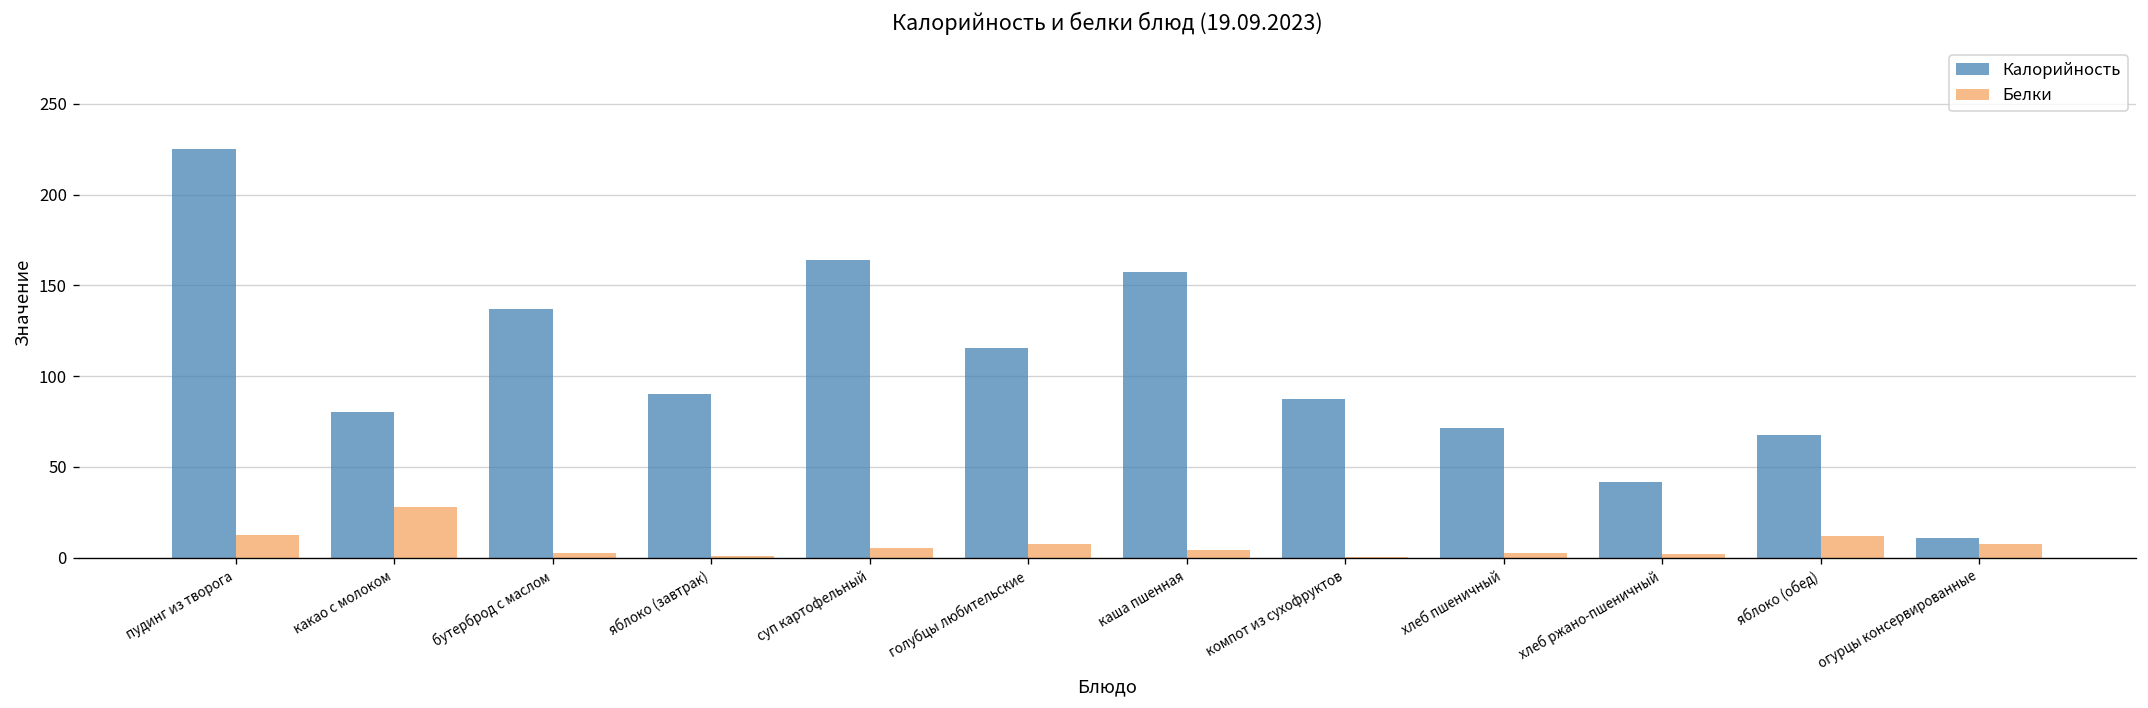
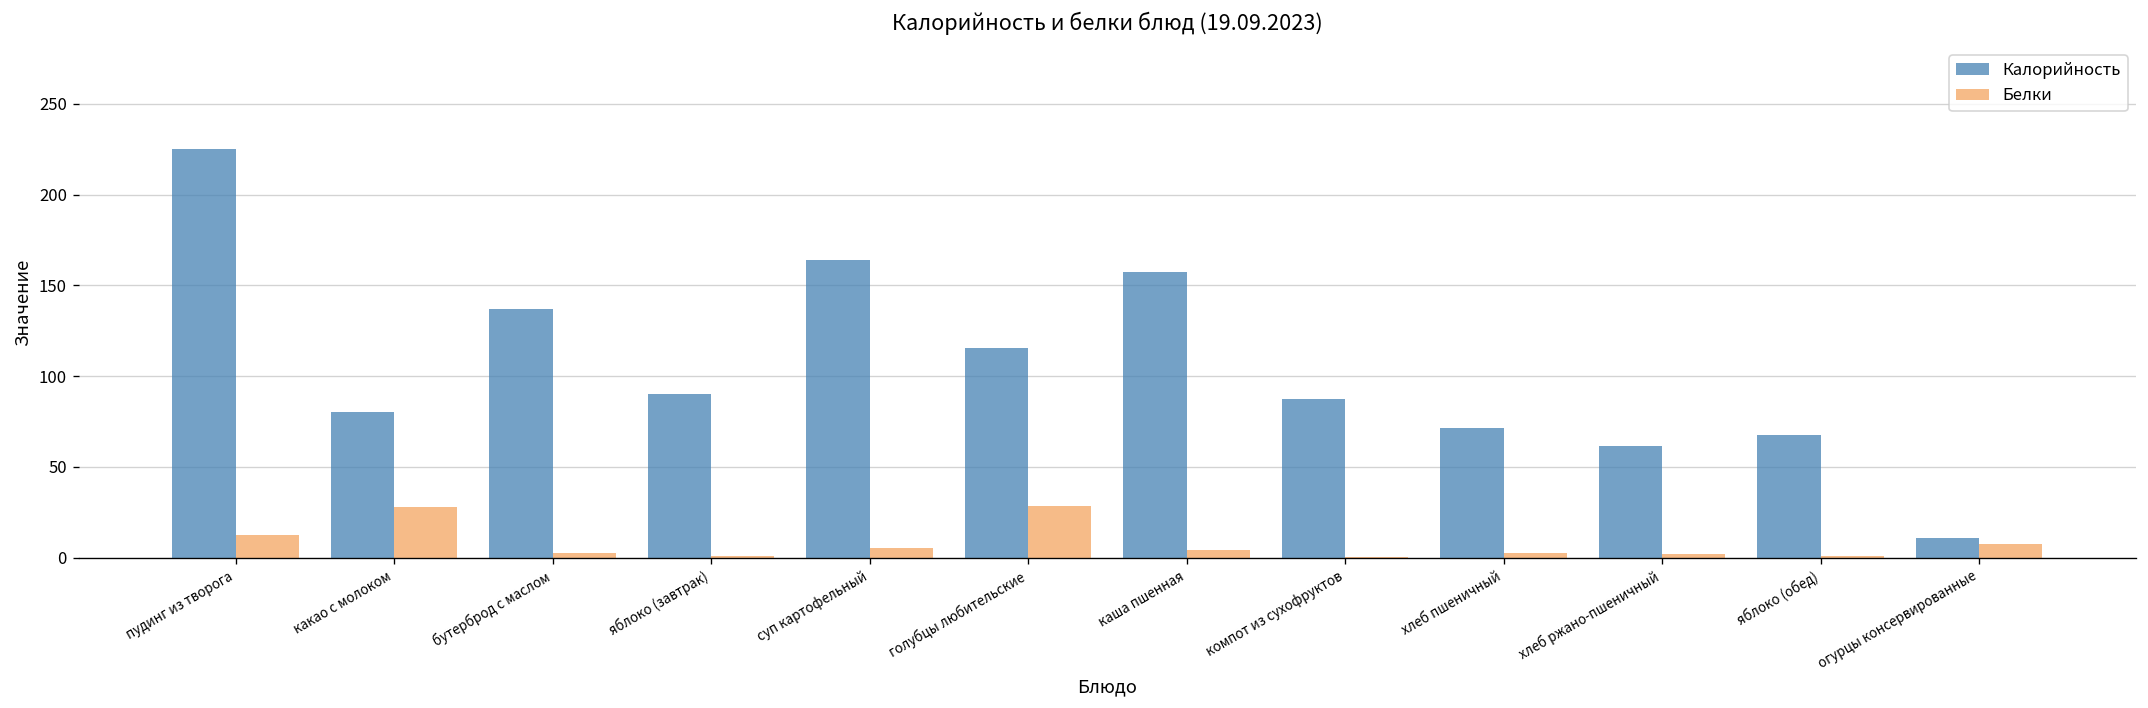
Белки, голубцы любительские: 8 -> 29
Калорийность, хлеб ржано-пшеничный: 42 -> 61
Белки, яблоко (обед): 12 -> 1
